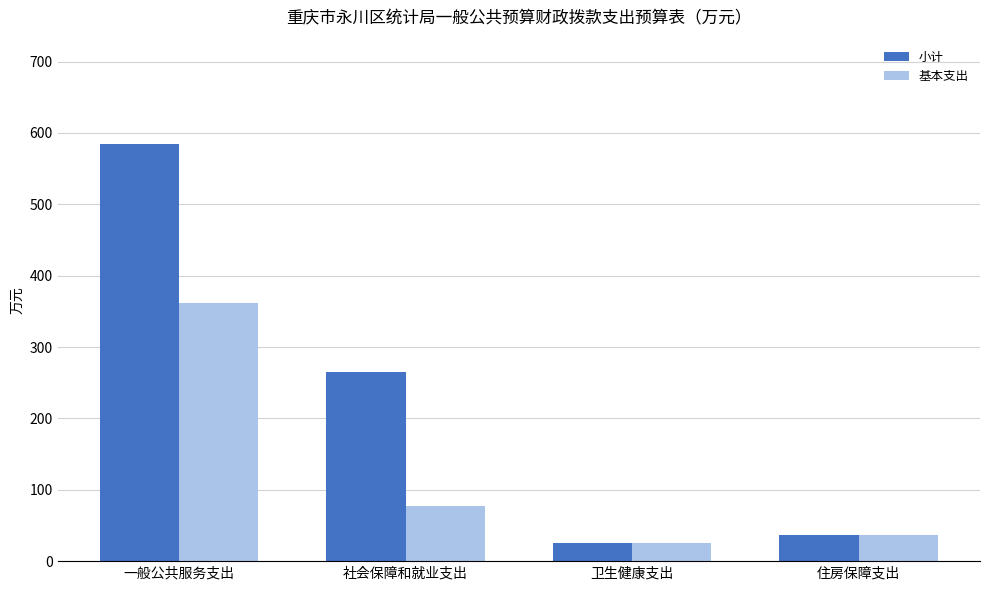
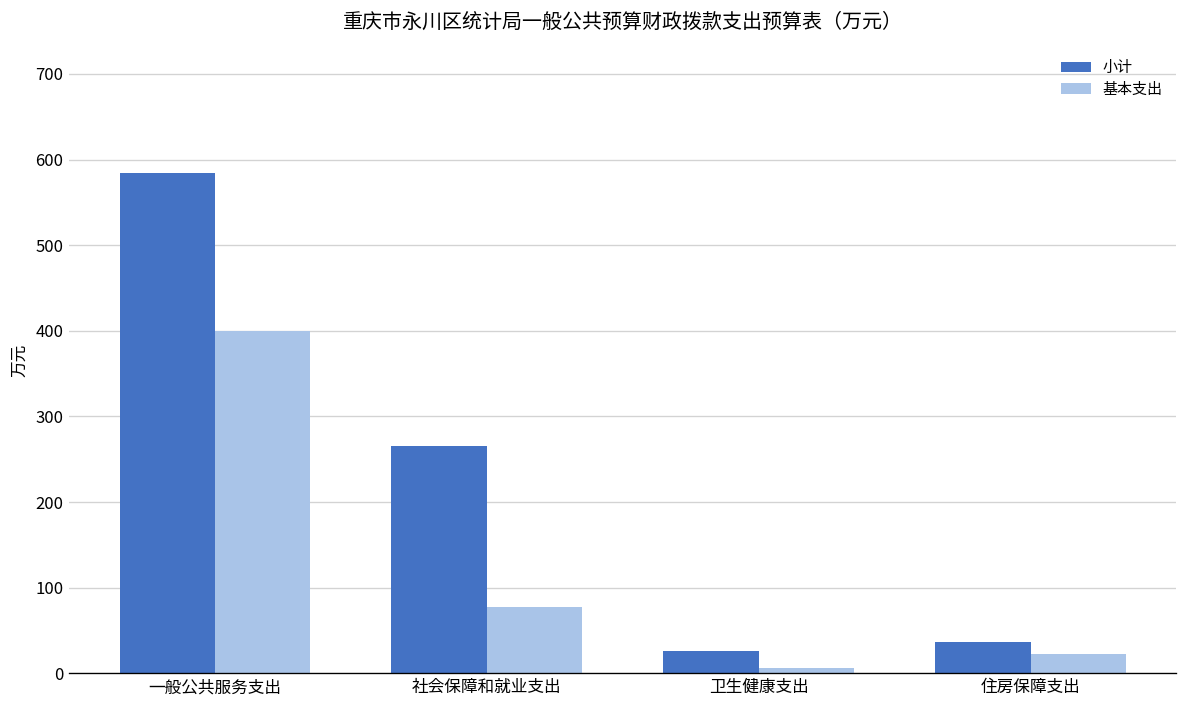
基本支出, 一般公共服务支出: 360 -> 400
基本支出, 卫生健康支出: 30 -> 10
基本支出, 住房保障支出: 40 -> 20
